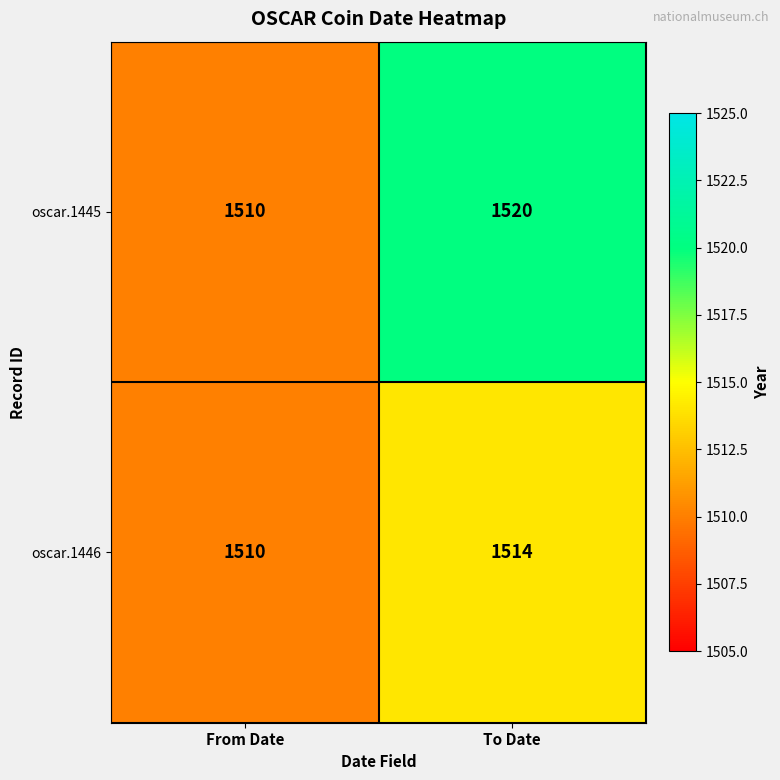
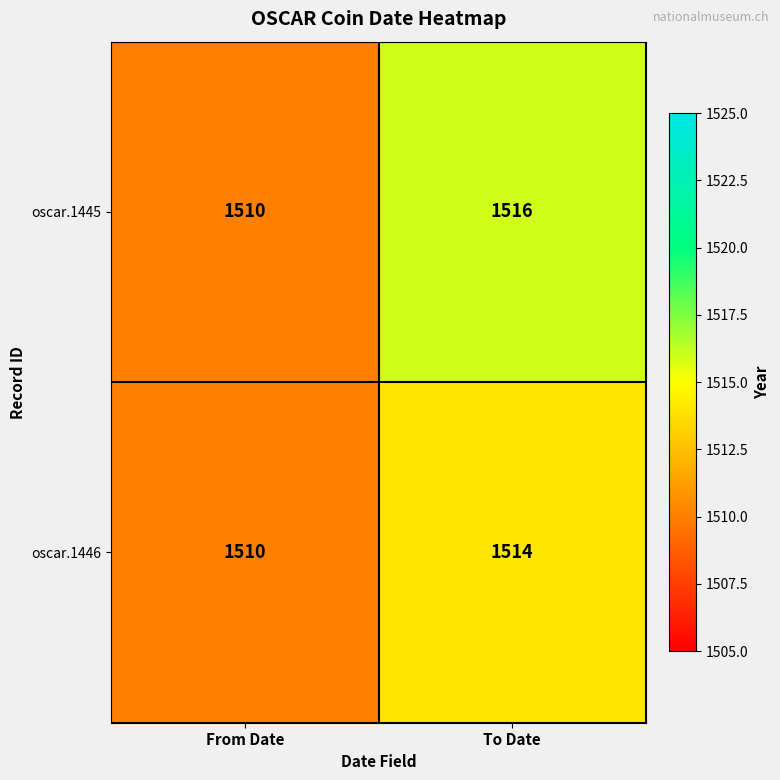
oscar.1445, To Date: 1520 -> 1516
